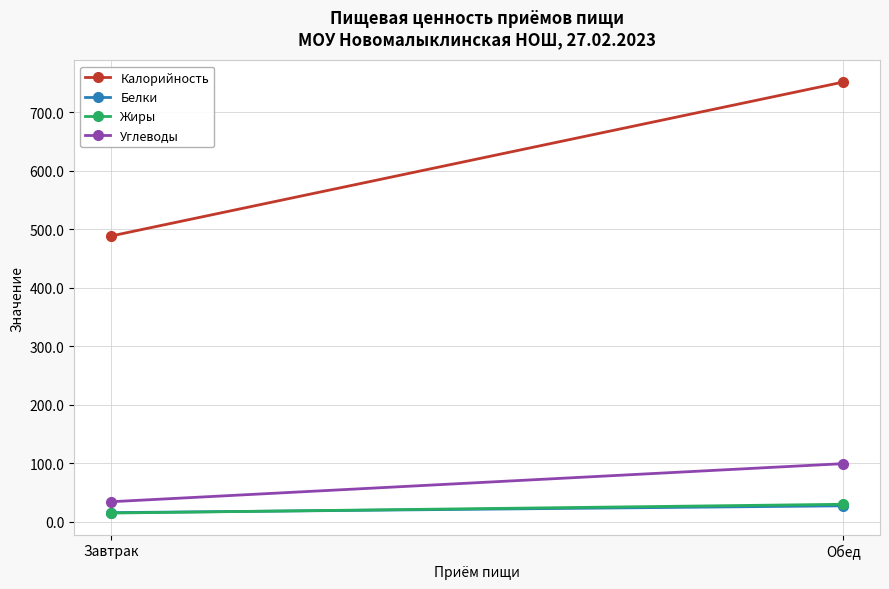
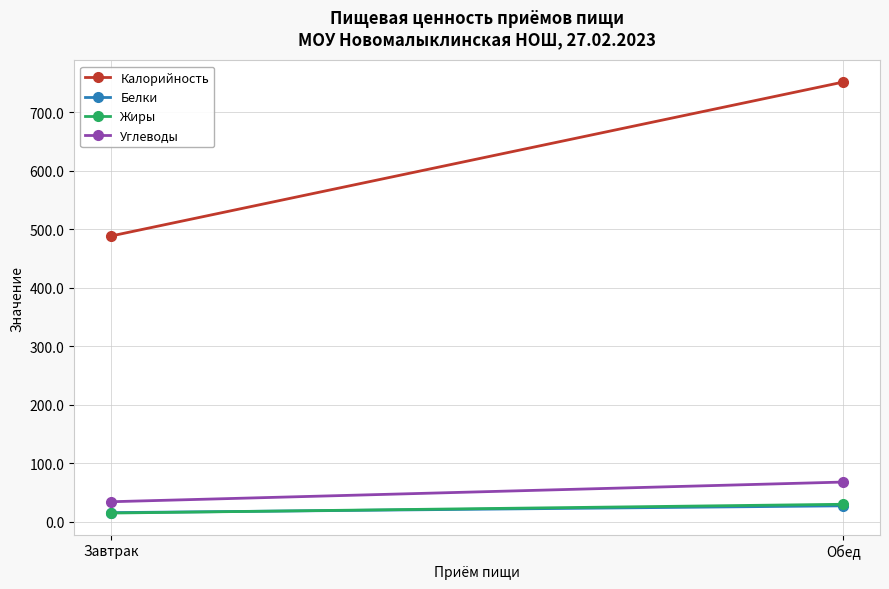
Углеводы, Обед: 100 -> 70
